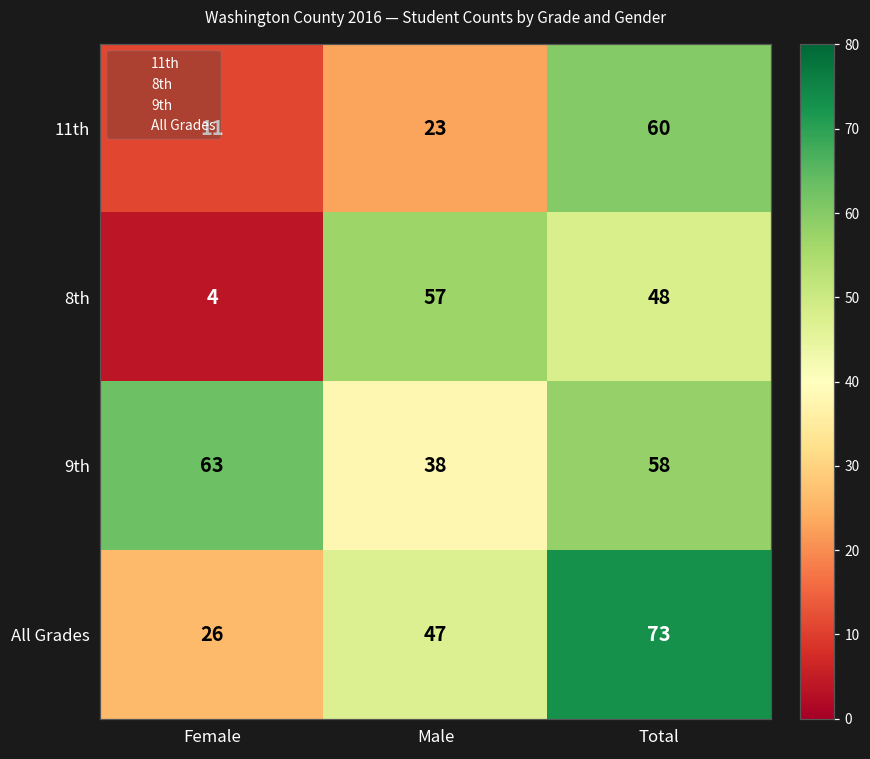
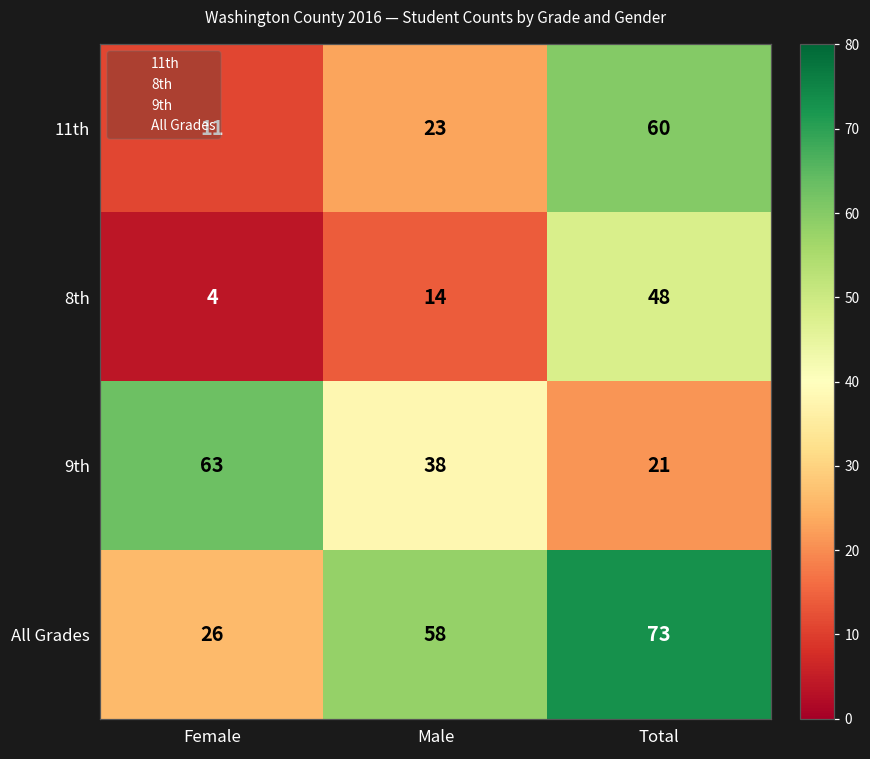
8th, Male: 57 -> 14
9th, Total: 58 -> 21
All Grades, Male: 47 -> 58
